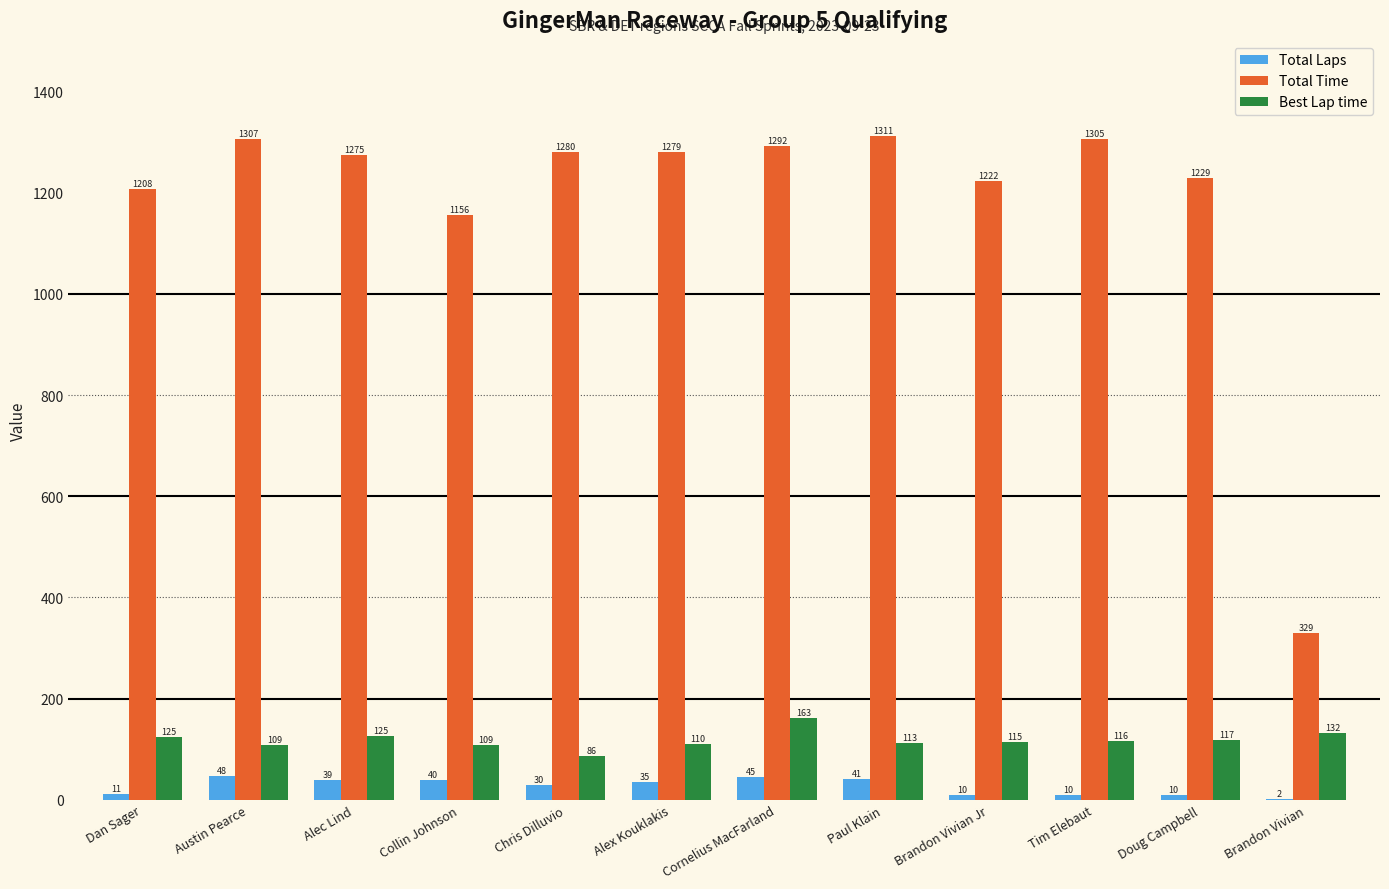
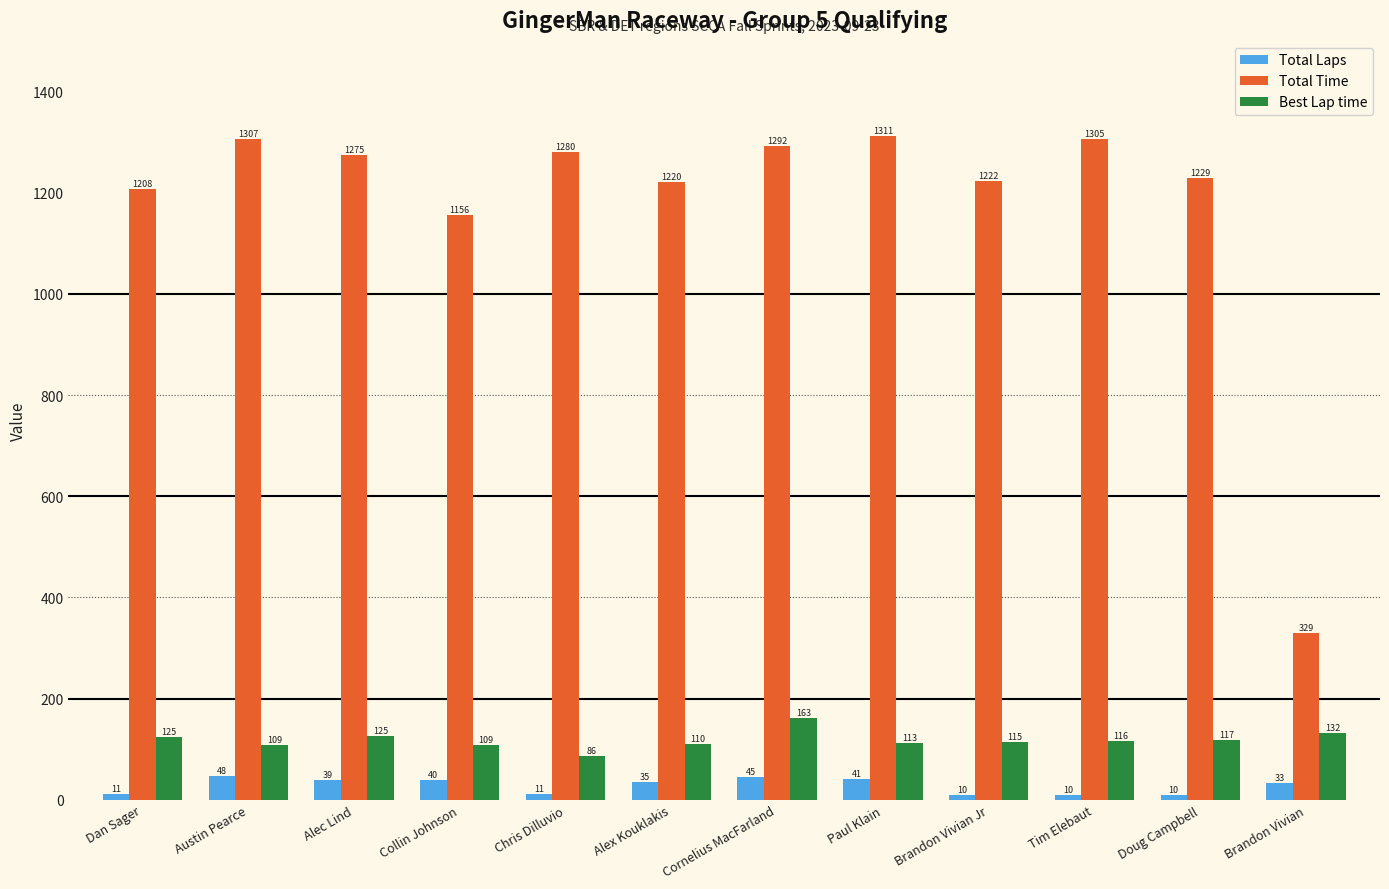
Total Laps, Chris Dilluvio: 30 -> 11
Total Time, Alex Kouklakis: 1279 -> 1220
Total Laps, Brandon Vivian: 2 -> 33
